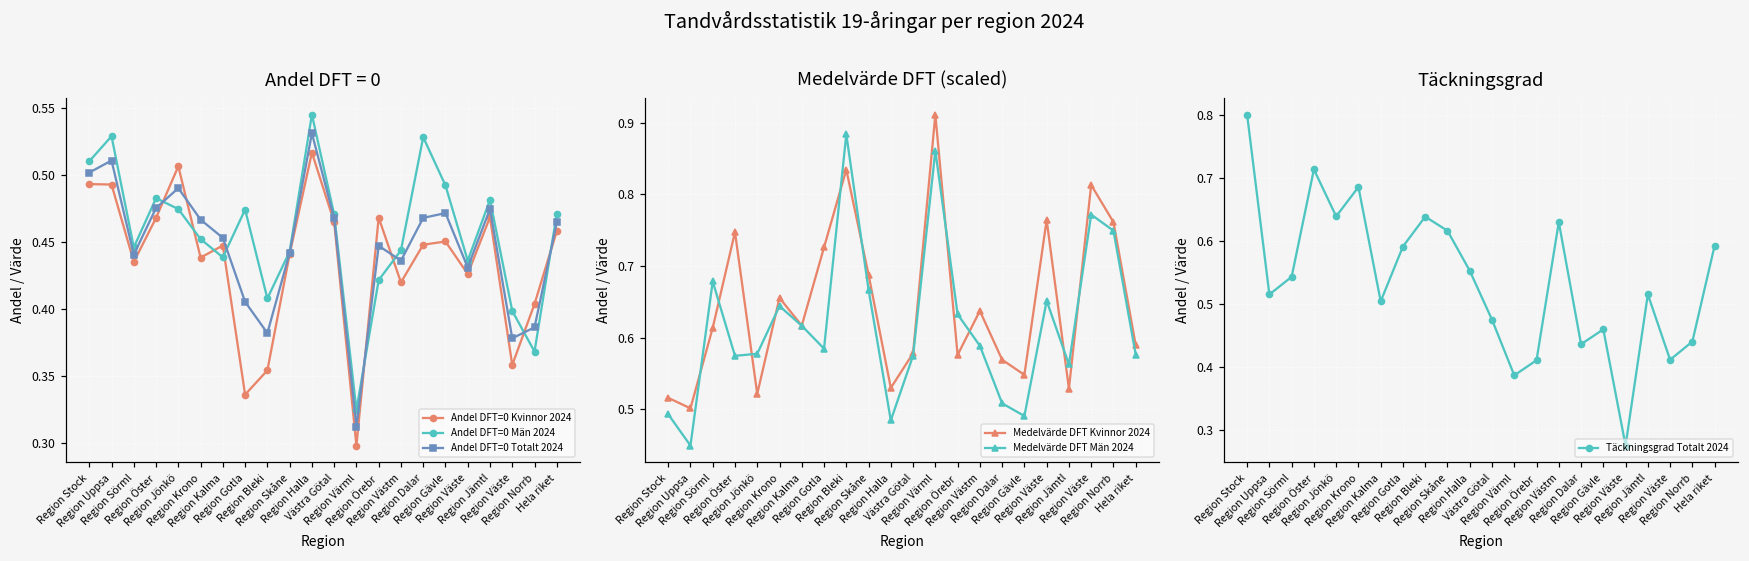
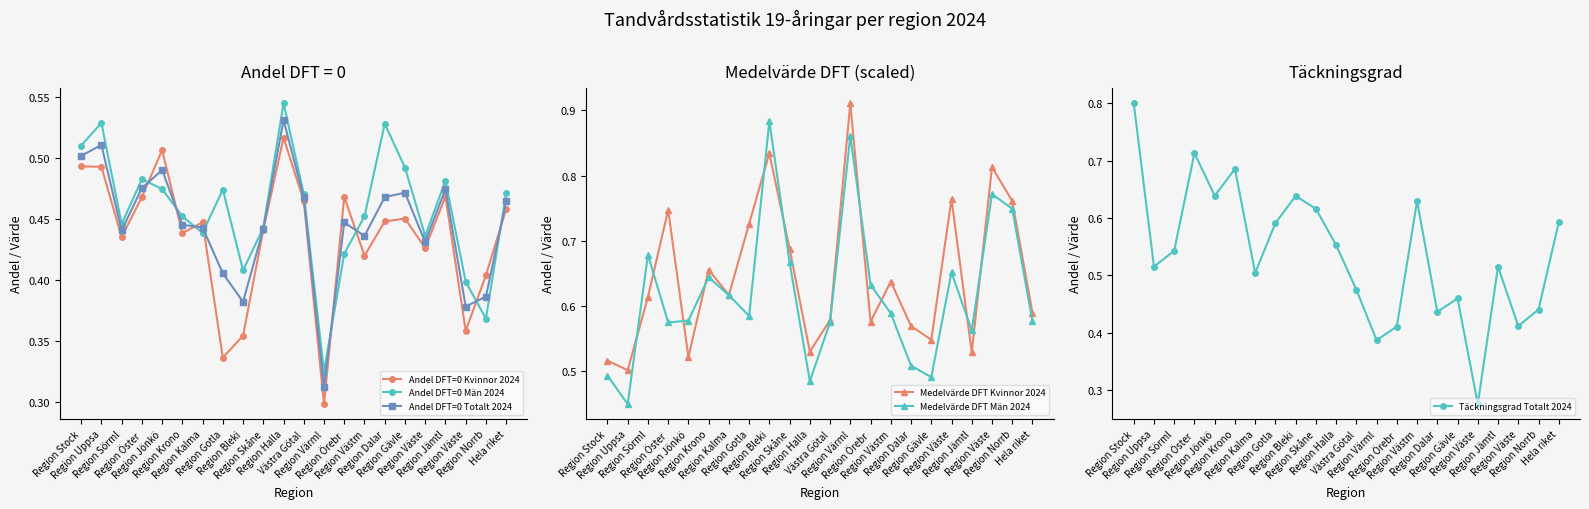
Andel DFT = 0, Andel DFT=0 Totalt 2024, Region Krono: 0.467 -> 0.446
Andel DFT = 0, Andel DFT=0 Totalt 2024, Region Kalma: 0.453 -> 0.443
Andel DFT = 0, Andel DFT=0 Män 2024, Region Västm: 0.444 -> 0.452
